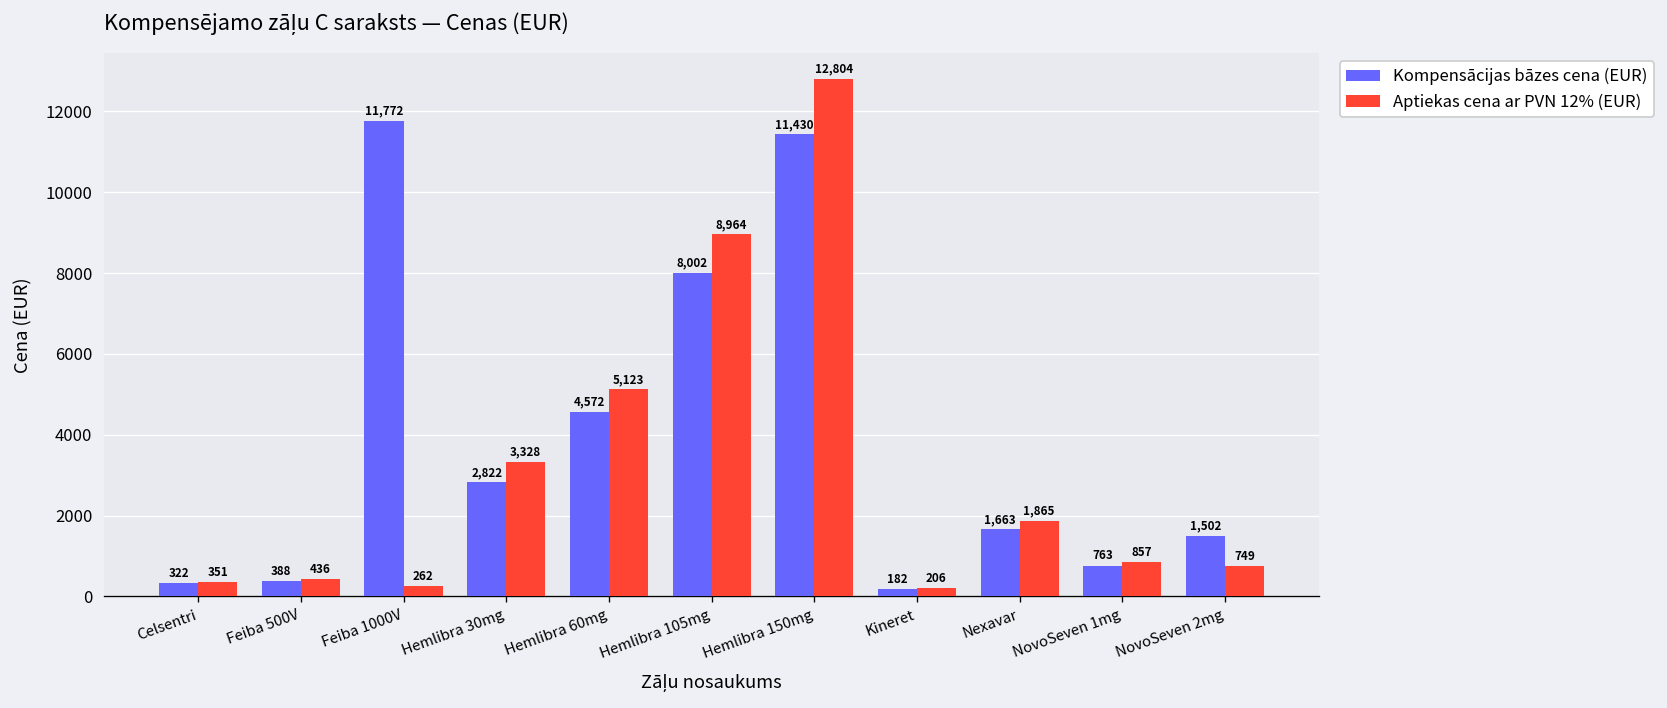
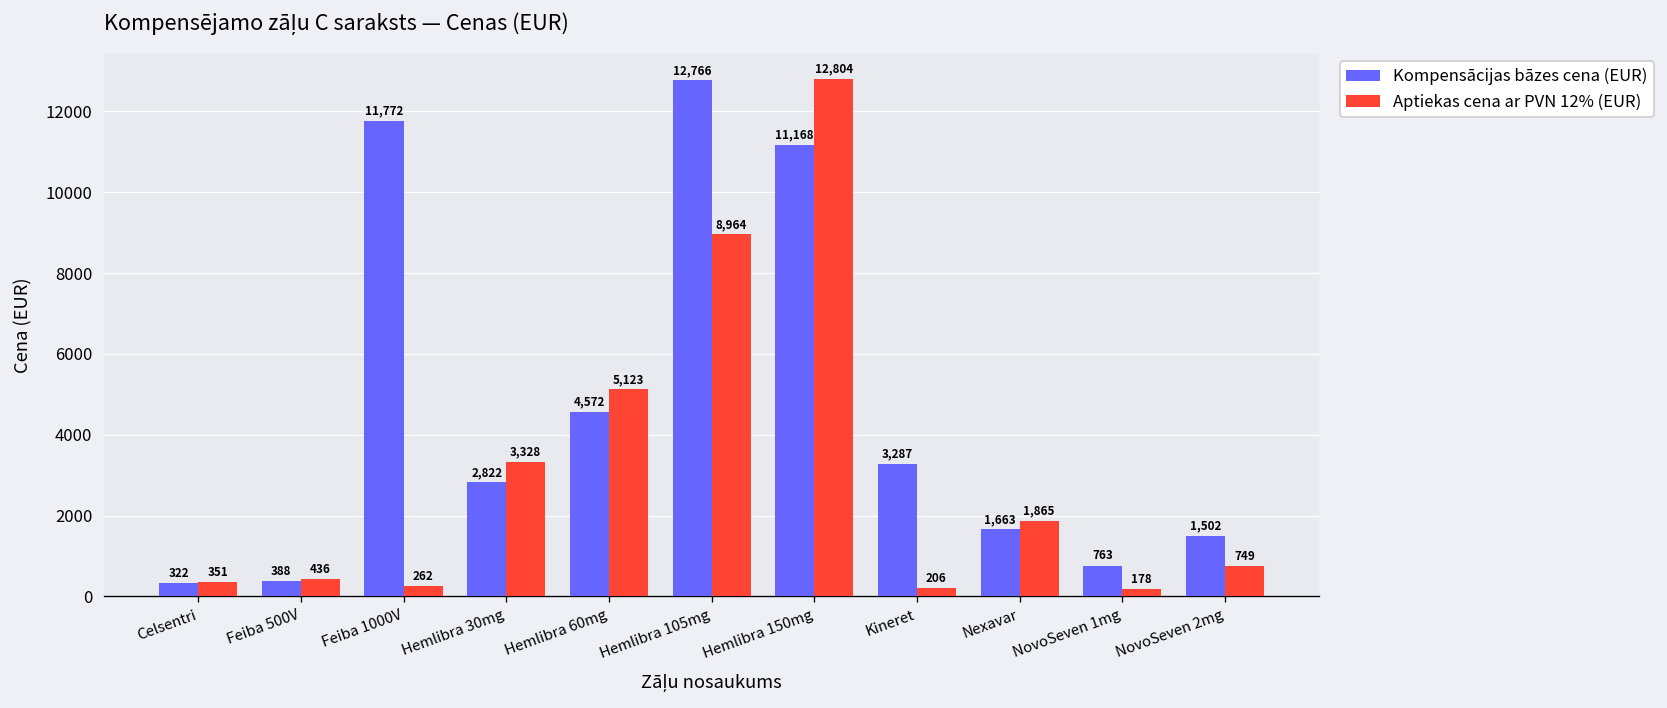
Kompensācijas bāzes cena (EUR), Hemlibra 105mg: 8,002 -> 12,766
Kompensācijas bāzes cena (EUR), Hemlibra 150mg: 11,430 -> 11,168
Kompensācijas bāzes cena (EUR), Kineret: 182 -> 3,287
Aptiekas cena ar PVN 12% (EUR), NovoSeven 1mg: 857 -> 178
